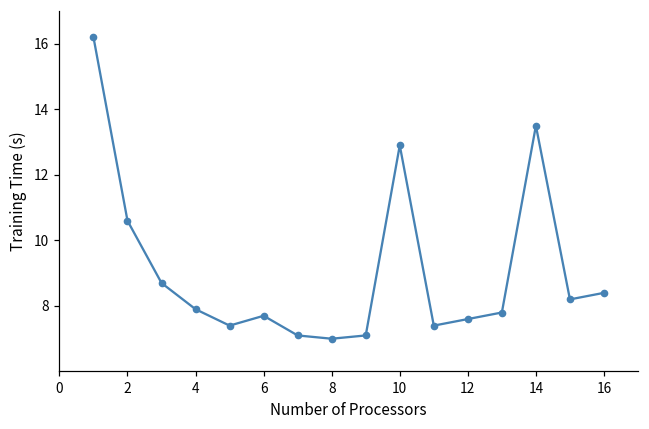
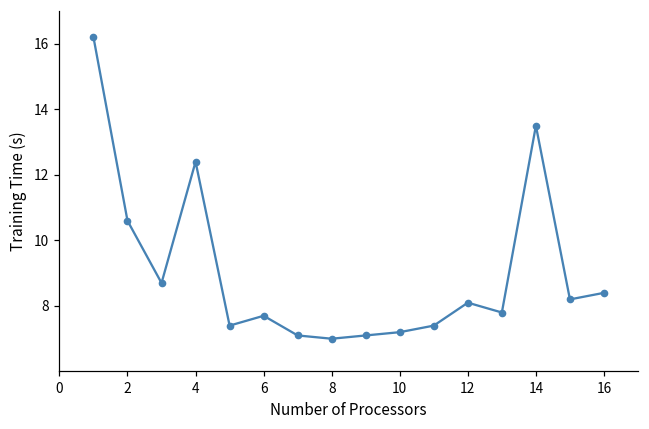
4: 7.9 -> 12.4
10: 12.9 -> 7.2
12: 7.6 -> 8.1
